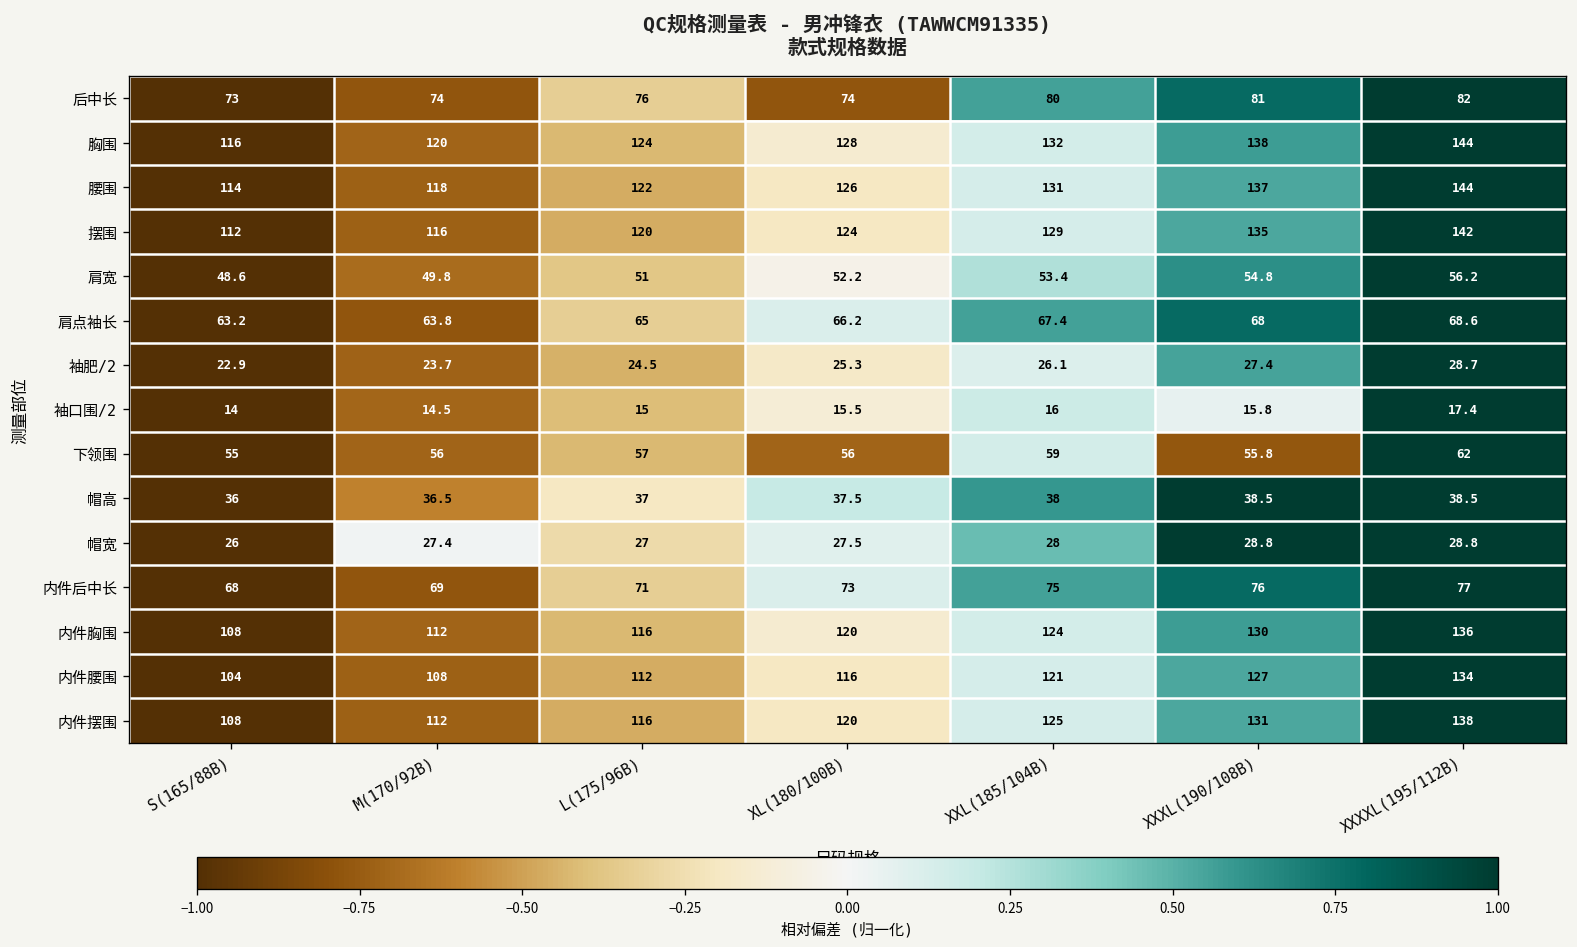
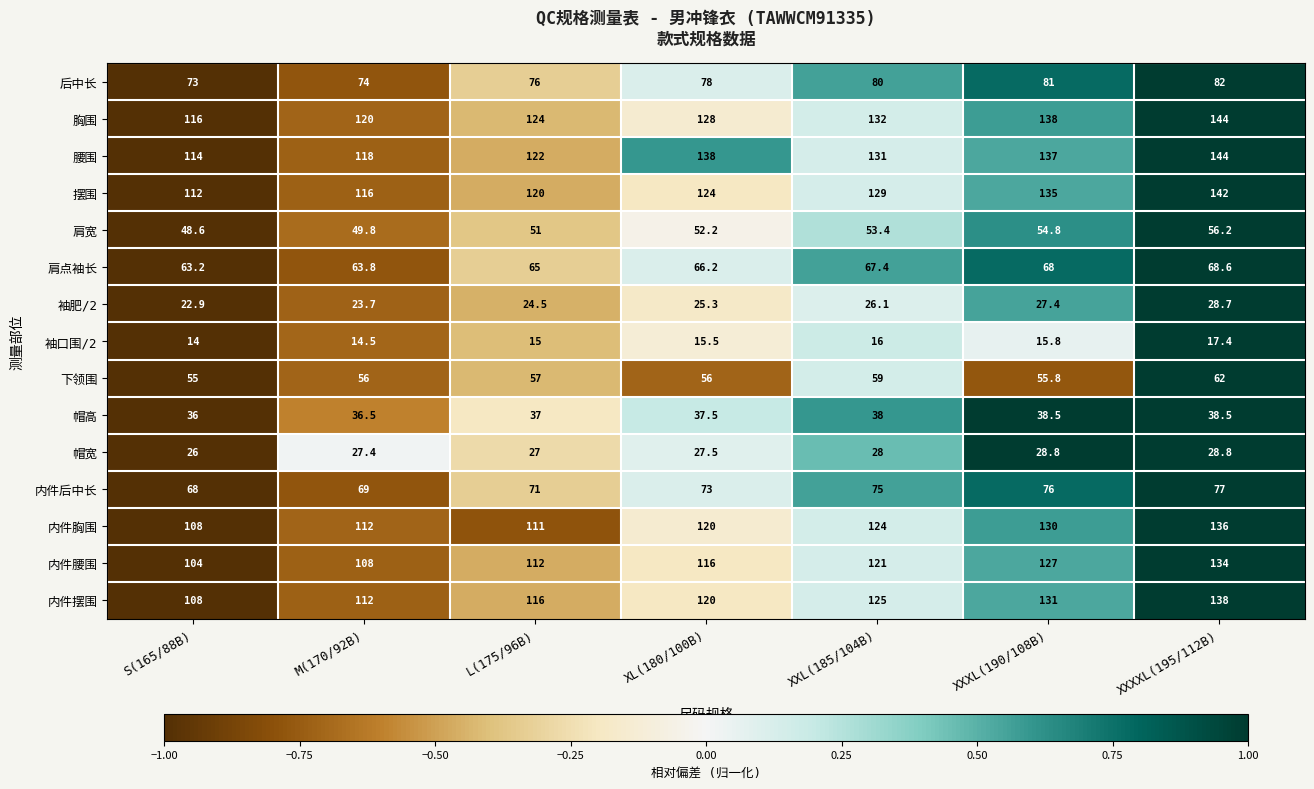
后中长, XL(180/100B): 74 -> 78
腰围, XL(180/100B): 126 -> 138
内件胸围, L(175/96B): 116 -> 111
